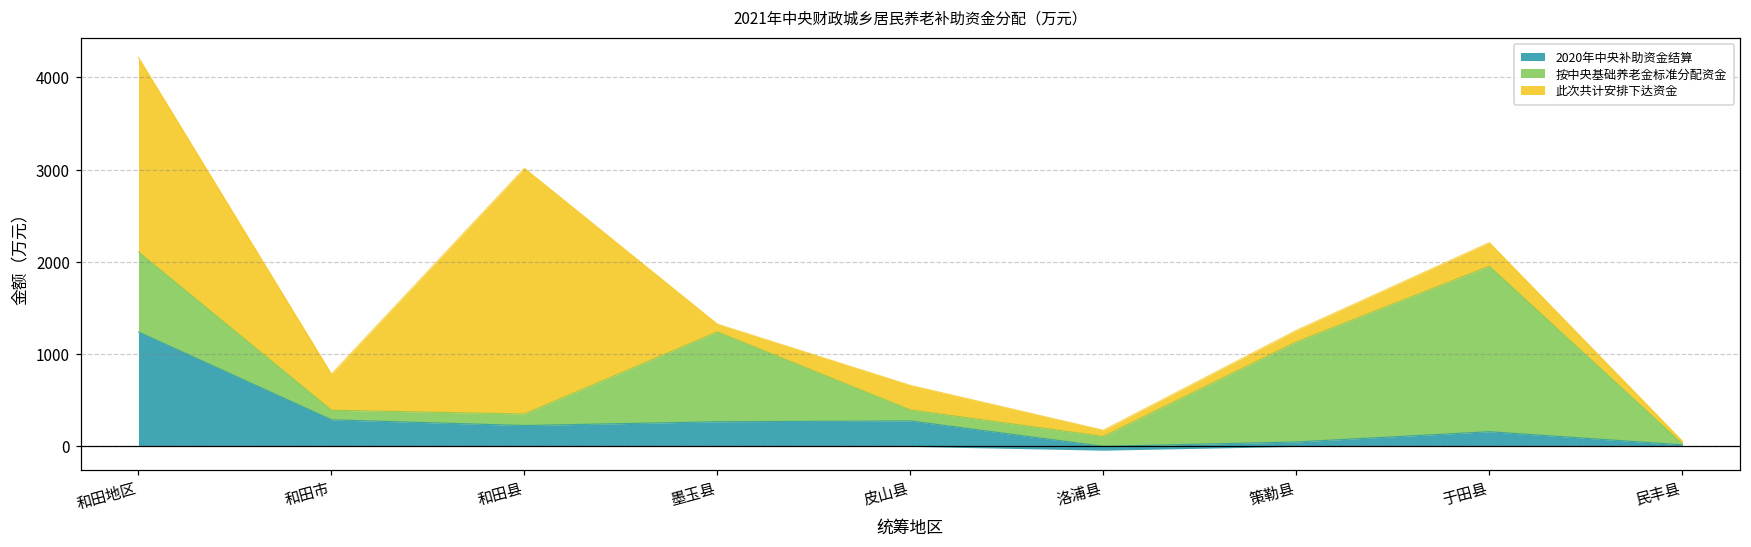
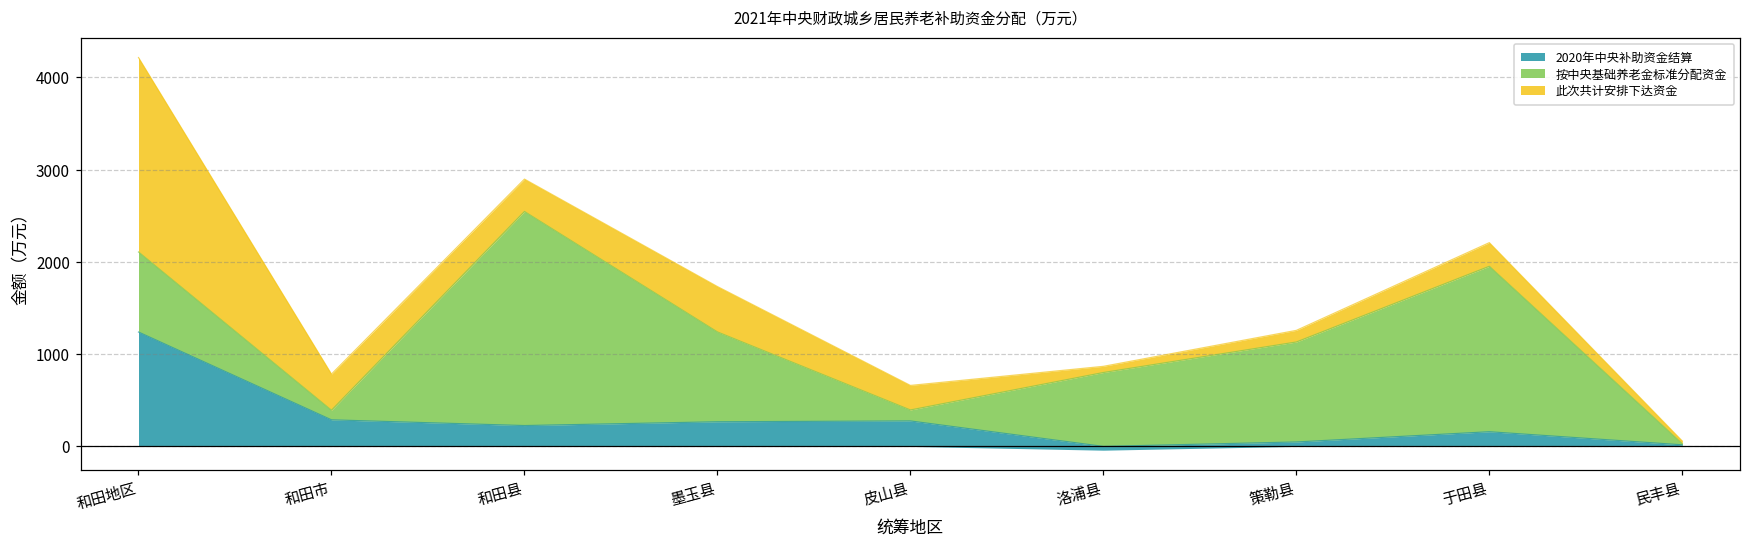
按中央基础养老金标准分配资金, 和田县: 100 -> 2300
此次共计安排下达资金, 和田县: 2700 -> 400
此次共计安排下达资金, 墨玉县: 100 -> 500
按中央基础养老金标准分配资金, 洛浦县: 100 -> 800
